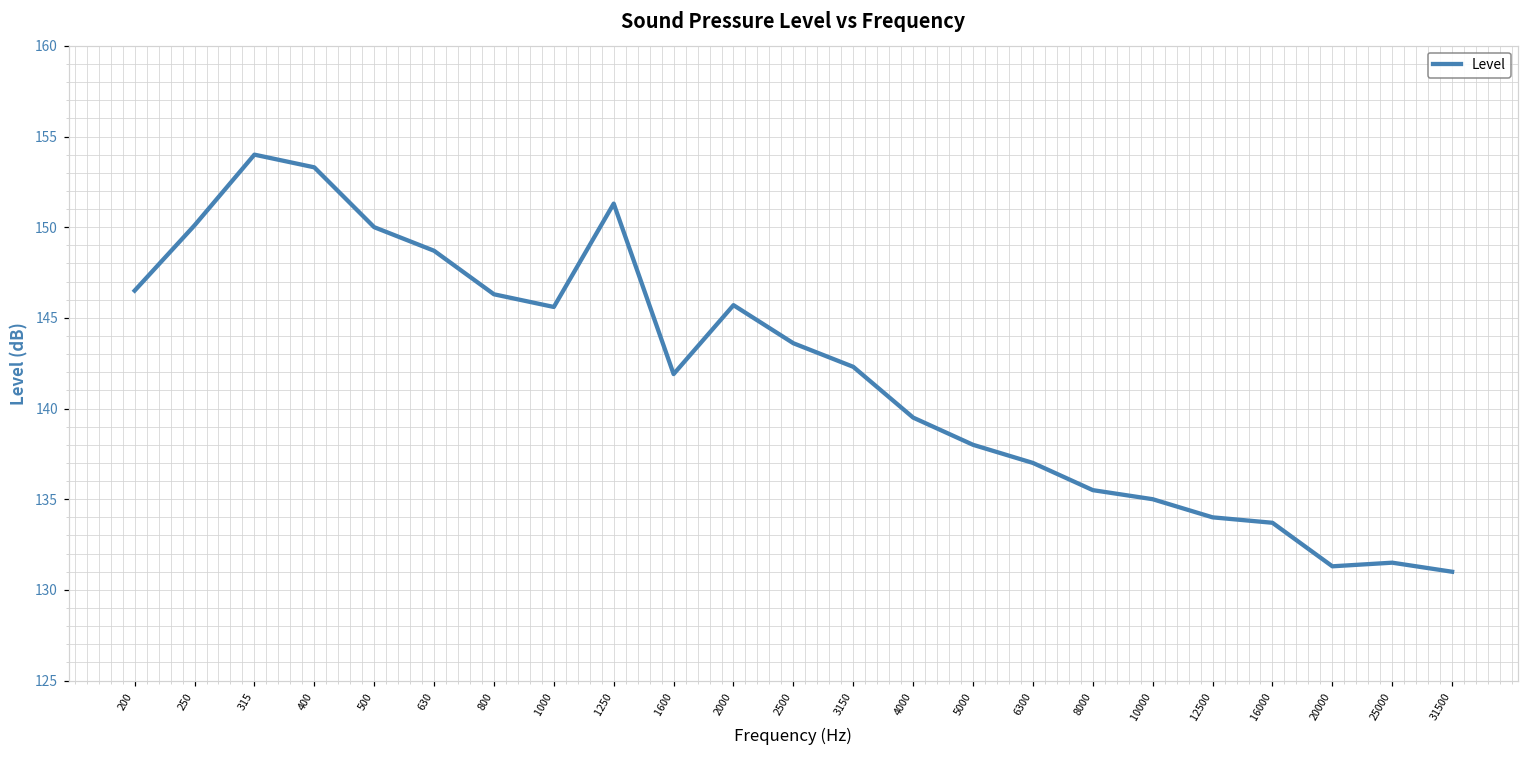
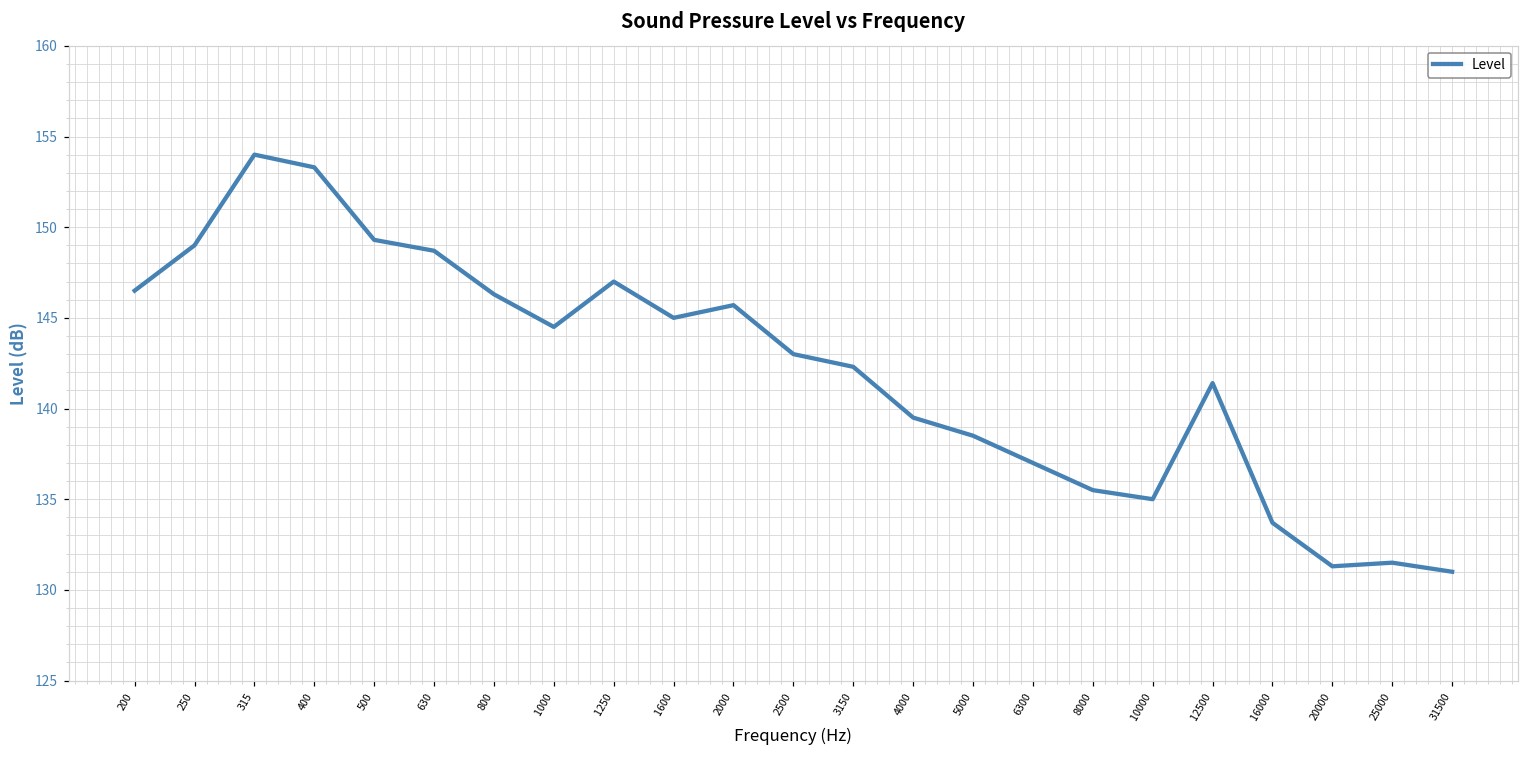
250: 150.1 -> 149.0
500: 150.0 -> 149.3
1000: 145.6 -> 144.5
1250: 151.3 -> 147.0
1600: 141.9 -> 145.0
2500: 143.6 -> 143.0
5000: 138.0 -> 138.5
12500: 134.0 -> 141.4
